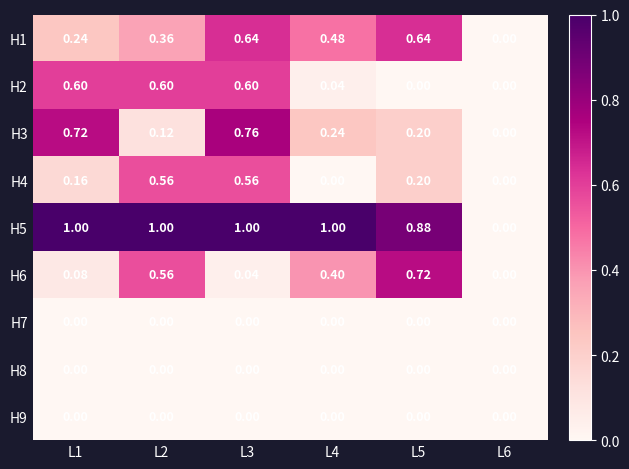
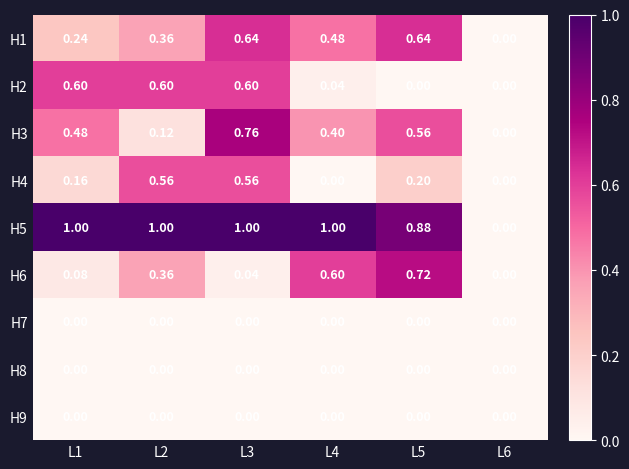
H3, L1: 0.72 -> 0.48
H3, L4: 0.24 -> 0.40
H3, L5: 0.20 -> 0.56
H6, L2: 0.56 -> 0.36
H6, L4: 0.40 -> 0.60
